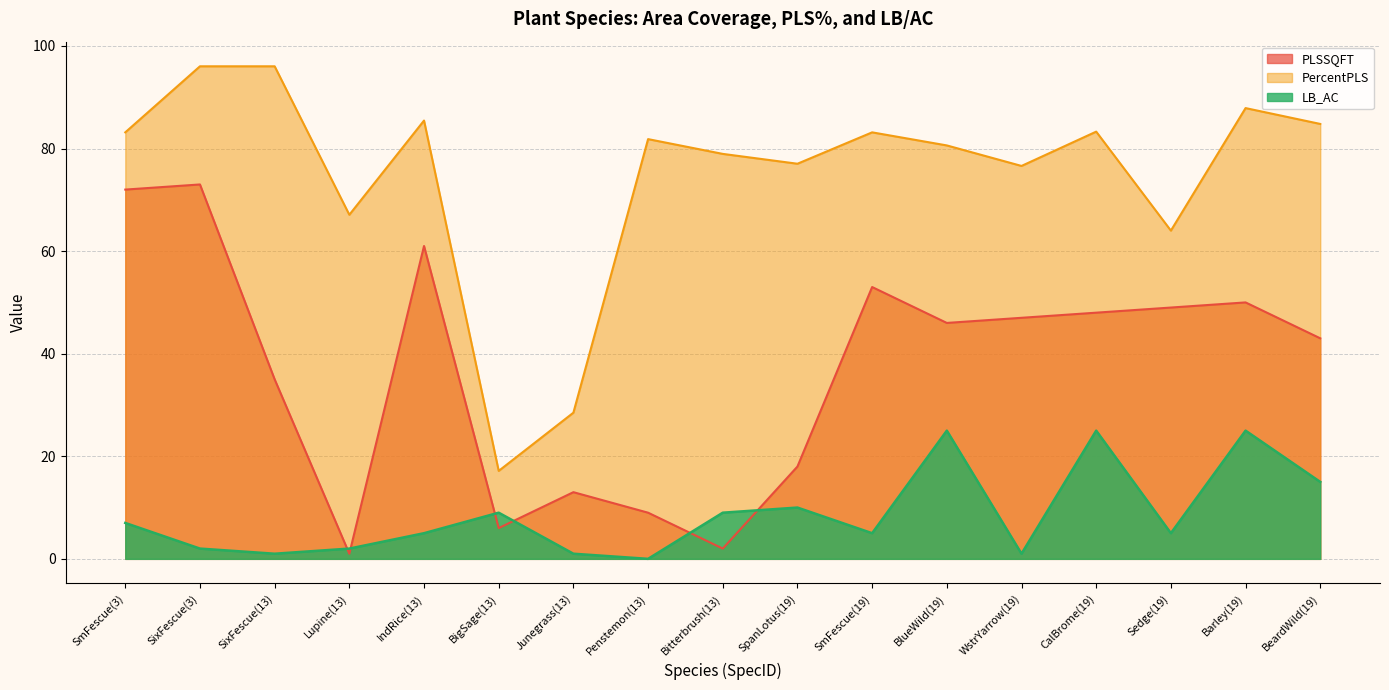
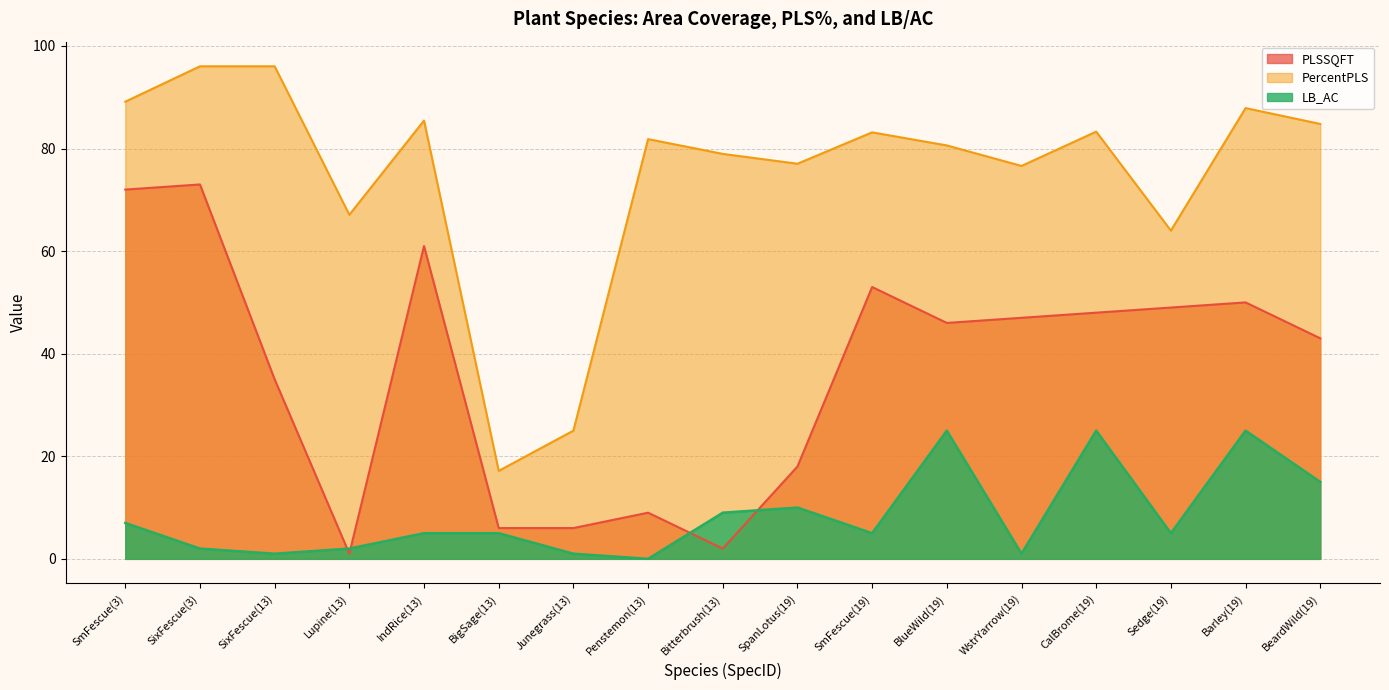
PercentPLS, SmFescue(3): 83 -> 89
LB_AC, BigSage(13): 9 -> 5
PLSSQFT, Junegrass(13): 13 -> 6
PercentPLS, Junegrass(13): 29 -> 25
